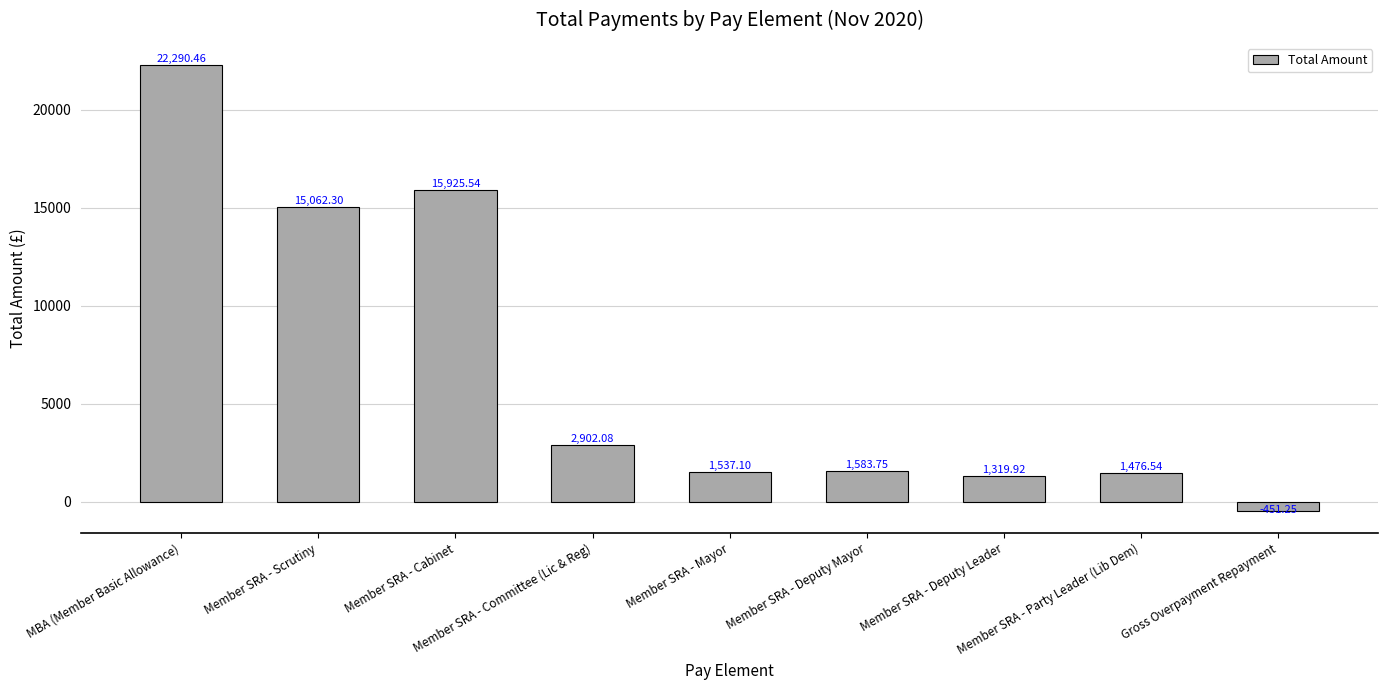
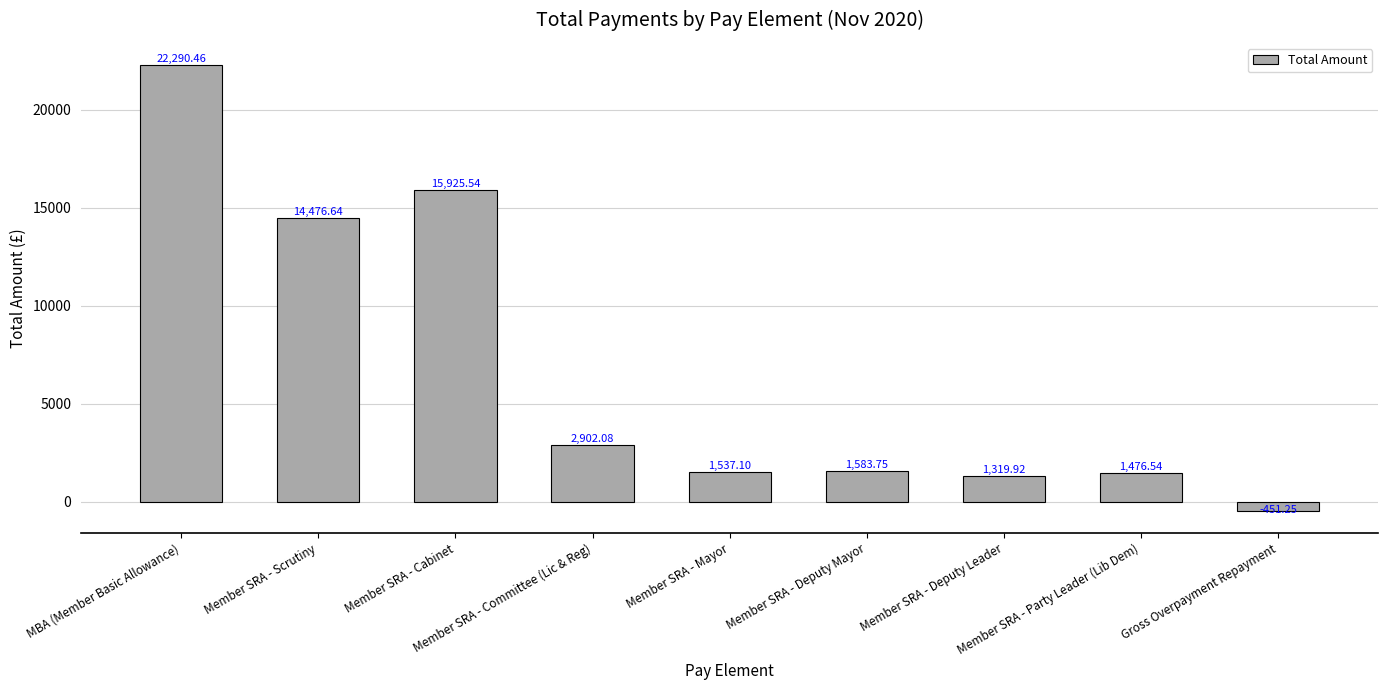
Member SRA - Scrutiny: 15,062.30 -> 14,476.64
